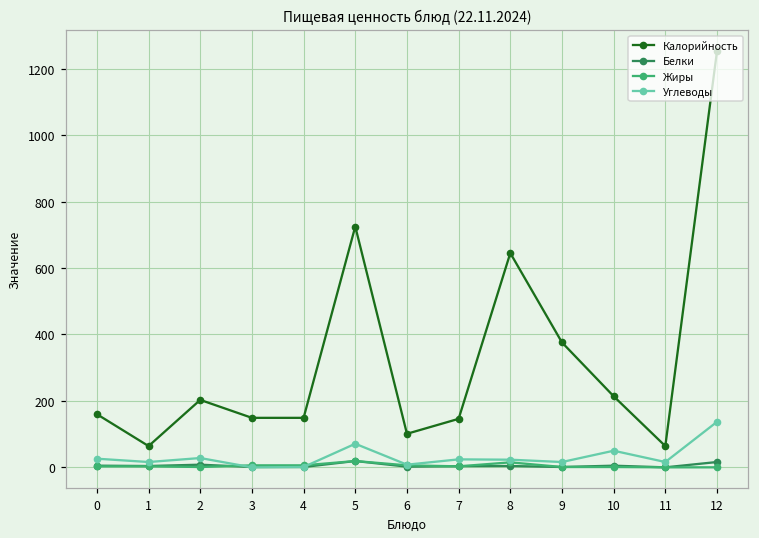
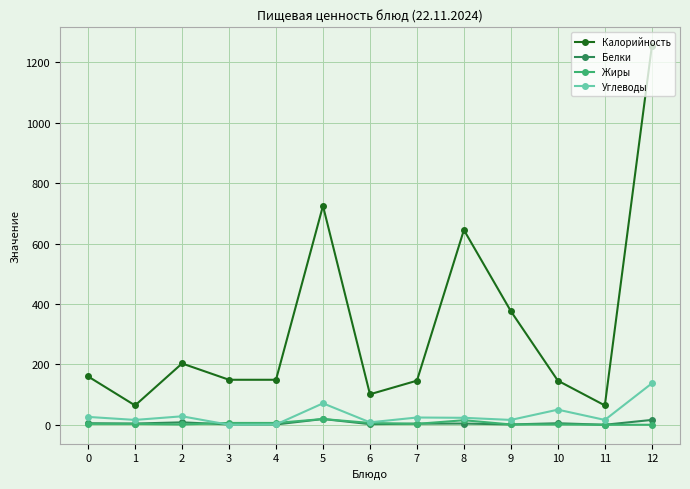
Калорийность, 10: 210 -> 150
